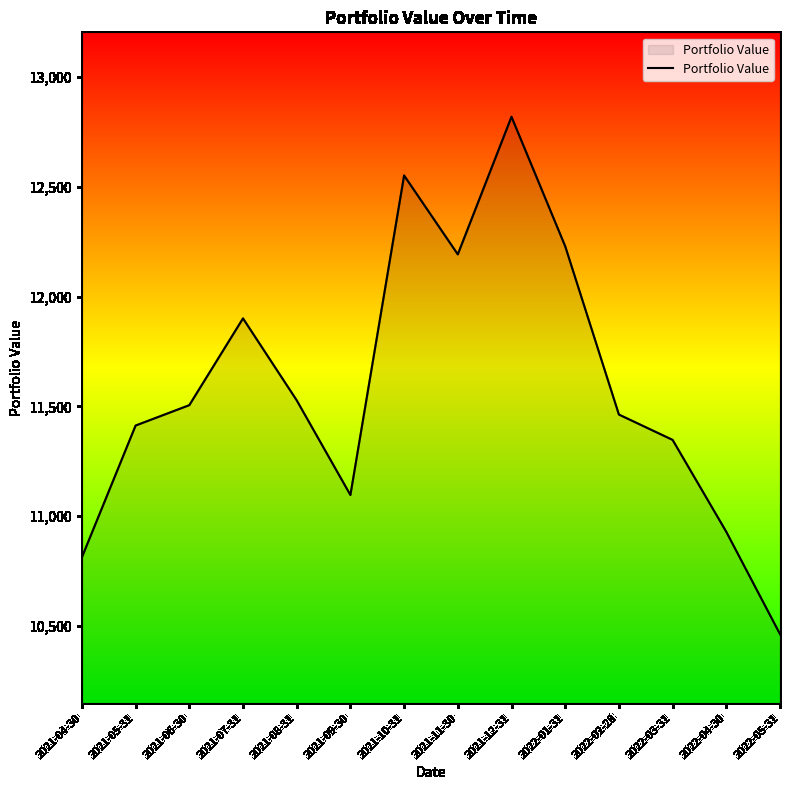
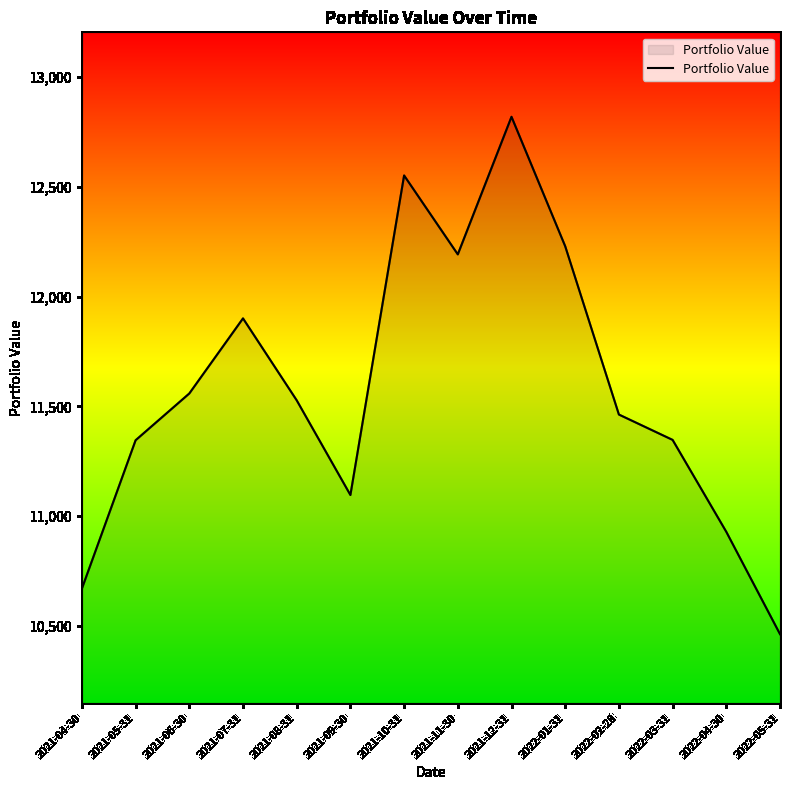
2021-04-30: 10,810 -> 10,670
2021-05-31: 11,410 -> 11,350
2021-06-30: 11,510 -> 11,560
